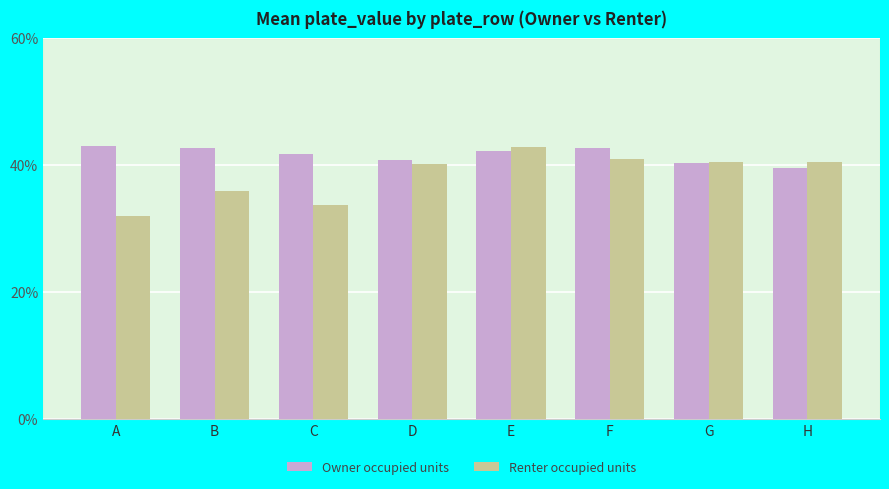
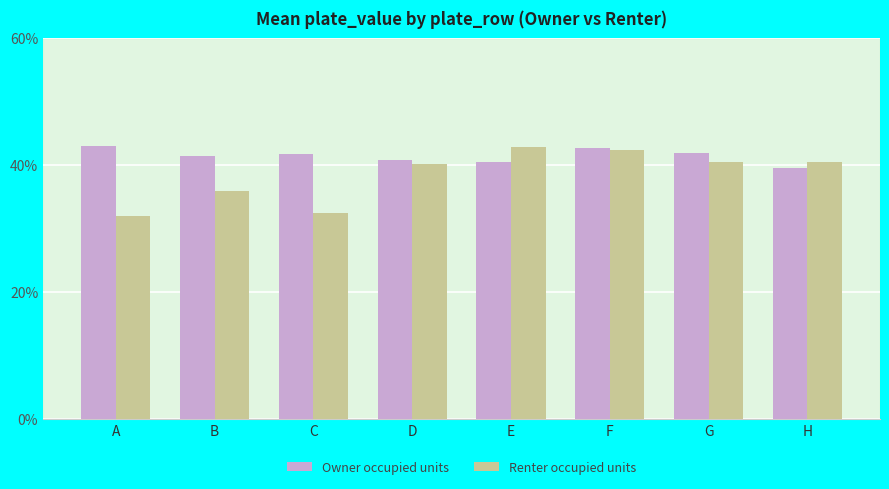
Owner occupied units, B: 43% -> 41%
Renter occupied units, C: 34% -> 32%
Owner occupied units, E: 42% -> 40%
Renter occupied units, F: 41% -> 42%
Owner occupied units, G: 40% -> 42%
